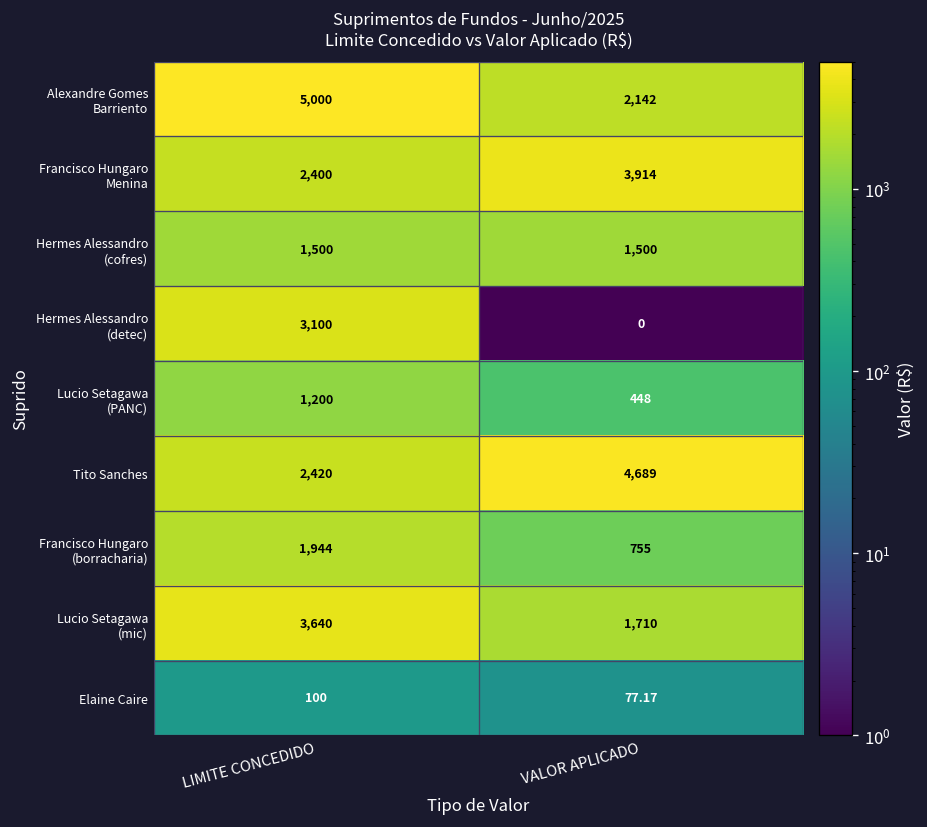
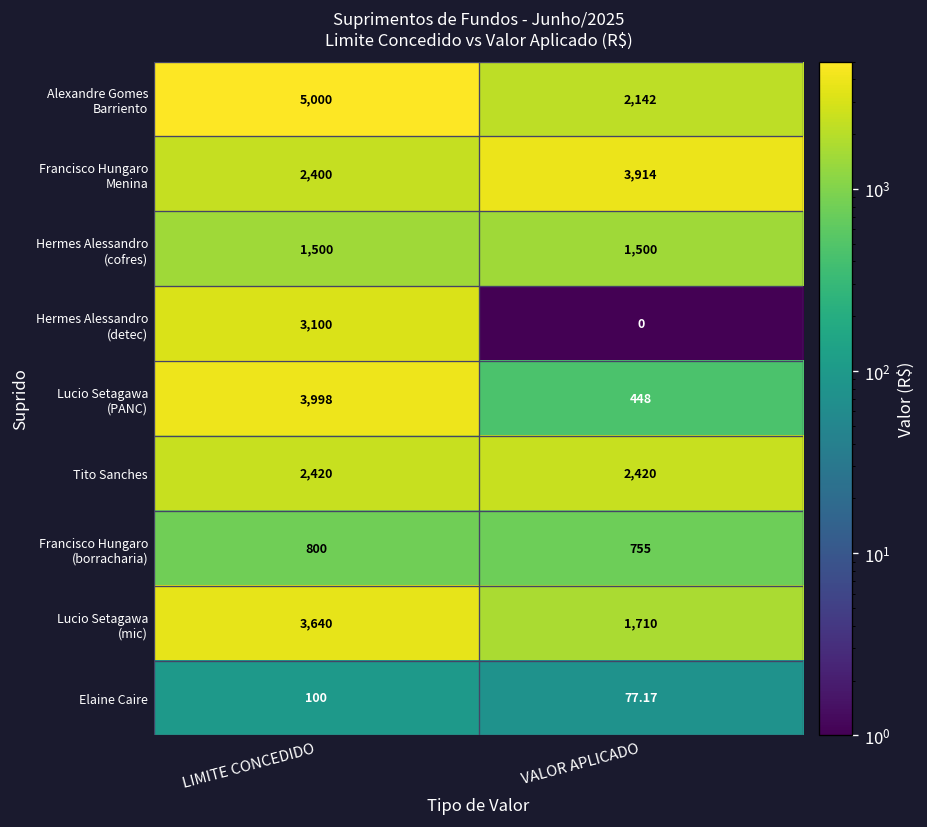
Lucio Setagawa (PANC), LIMITE CONCEDIDO: 1,200 -> 3,998
Tito Sanches, VALOR APLICADO: 4,689 -> 2,420
Francisco Hungaro (borracharia), LIMITE CONCEDIDO: 1,944 -> 800
